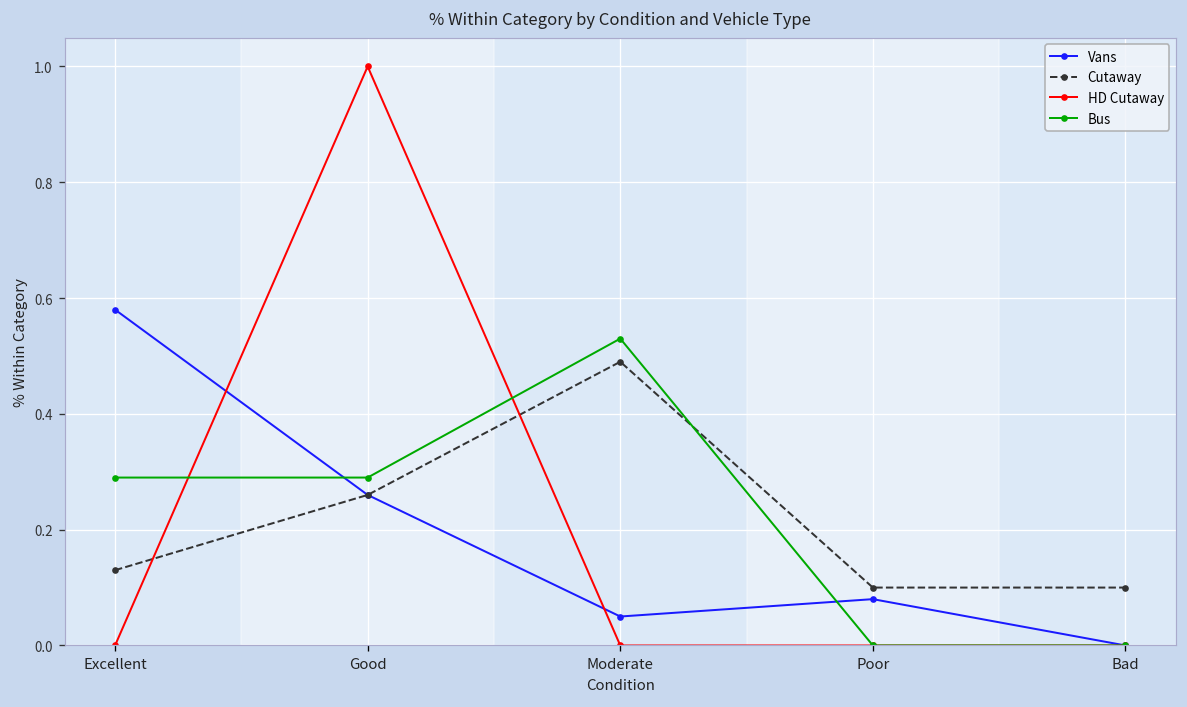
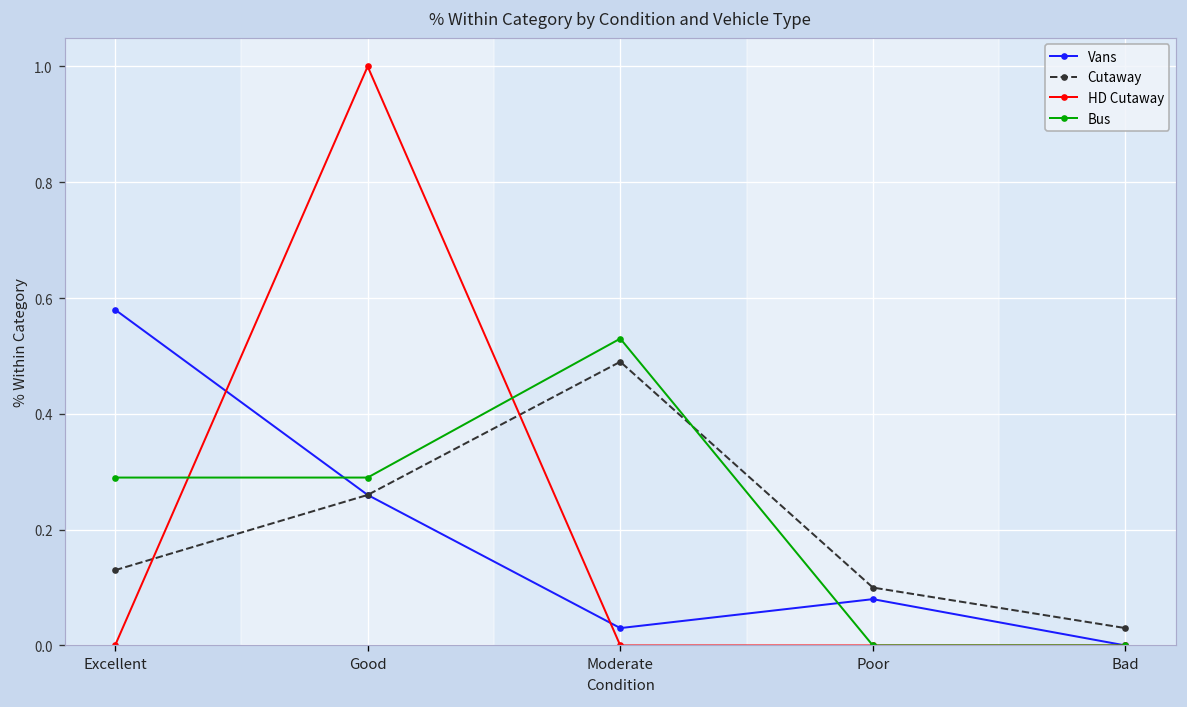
Vans, Moderate: 0.05 -> 0.03
Cutaway, Bad: 0.10 -> 0.03
